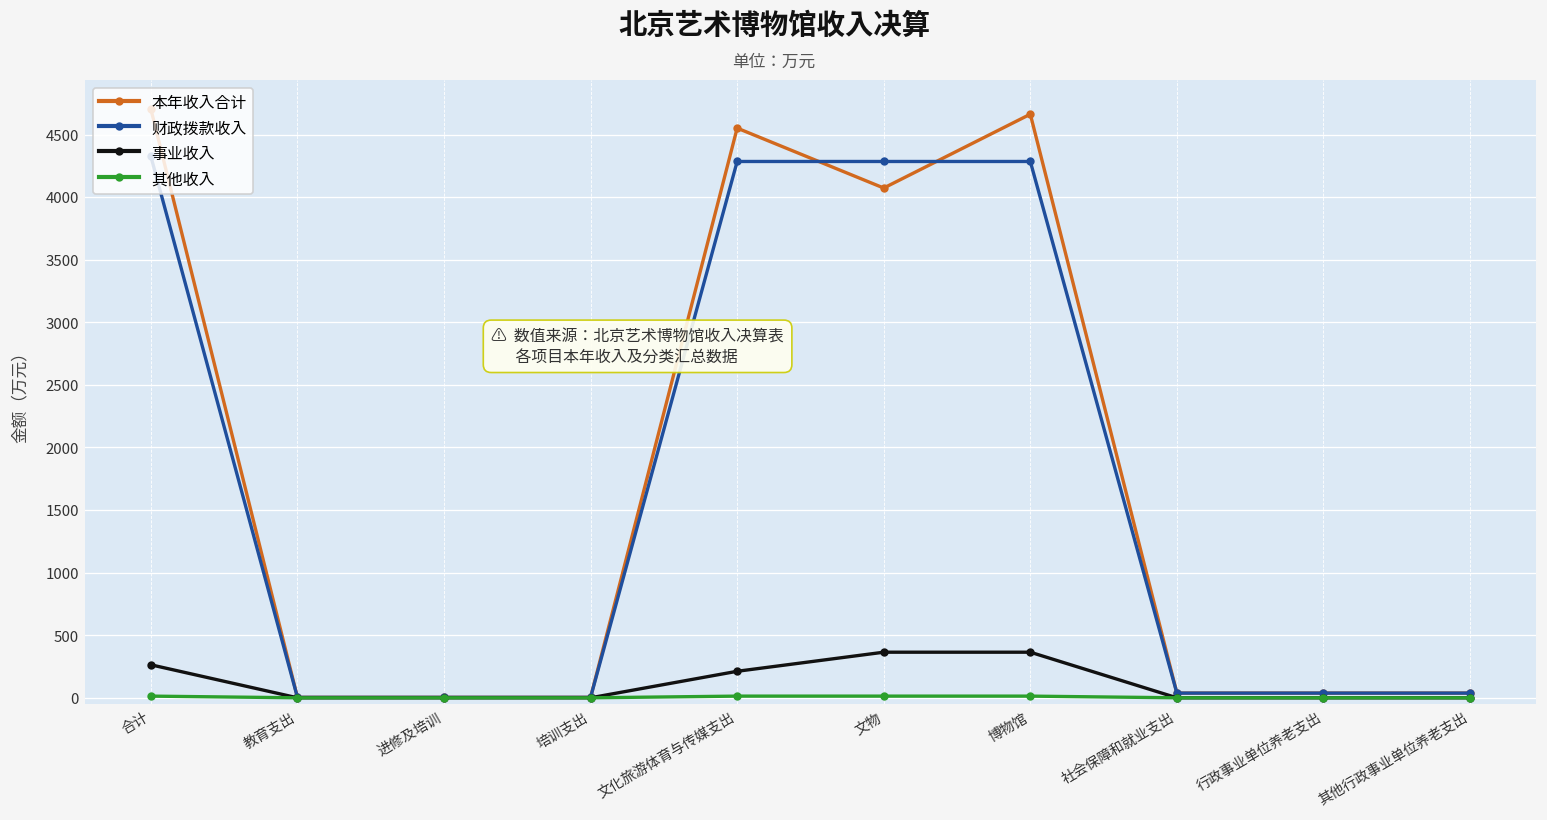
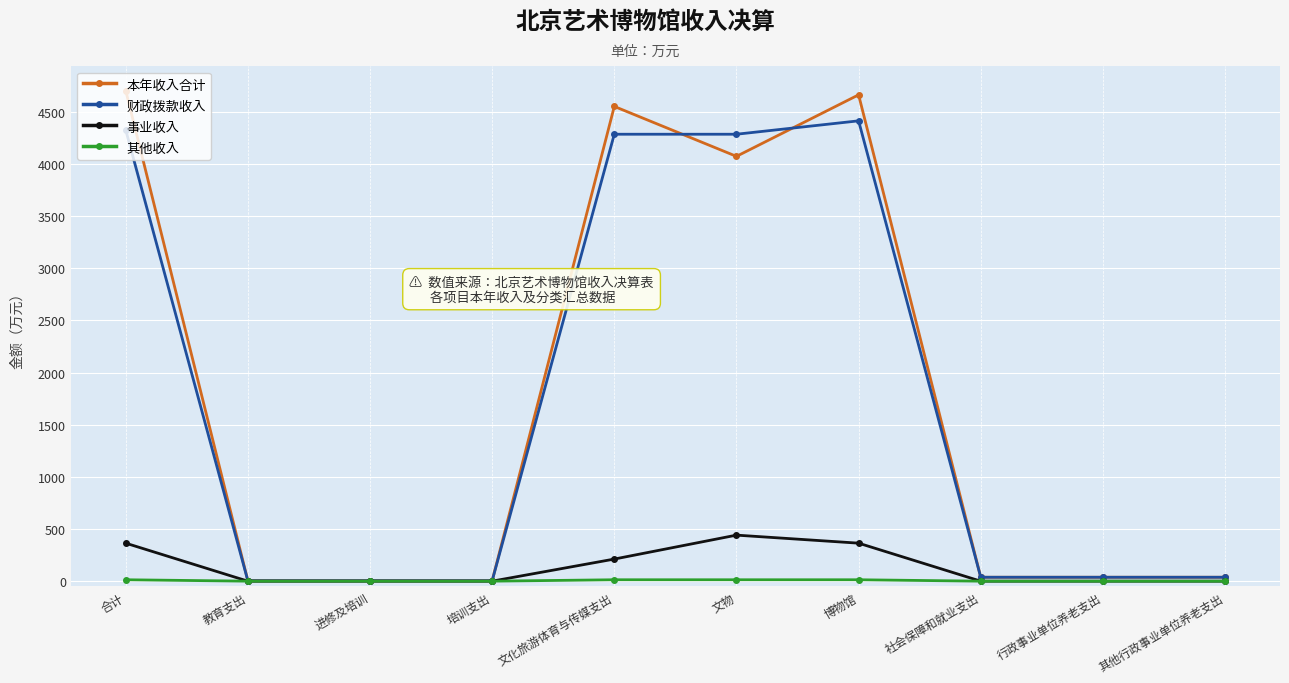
事业收入, 合计: 260 -> 360
事业收入, 文物: 360 -> 440
财政拨款收入, 博物馆: 4290 -> 4410
